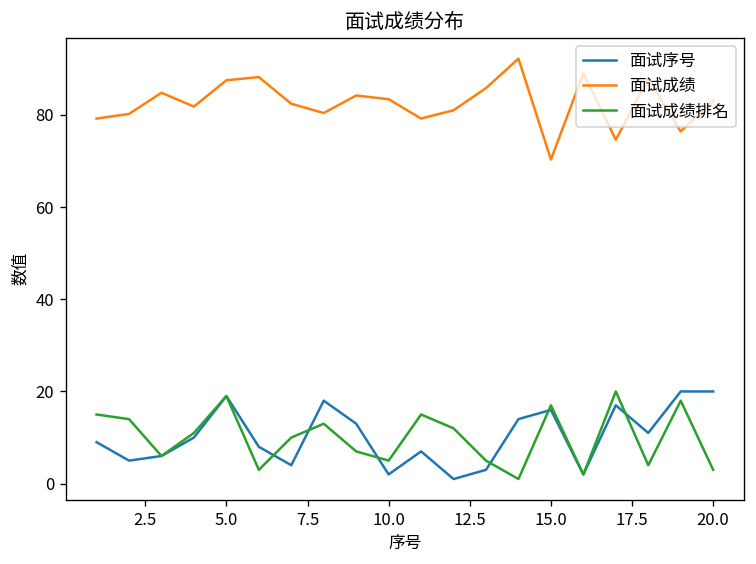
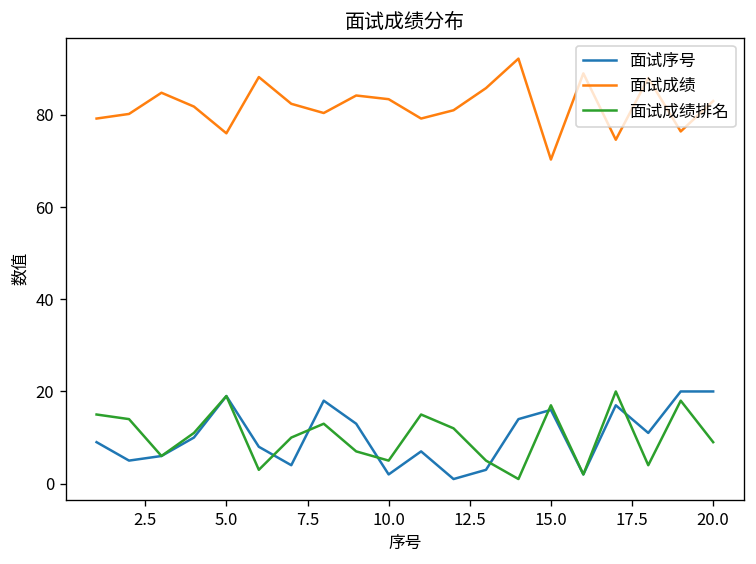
面试成绩, 5.0: 88 -> 76
面试成绩排名, 20.0: 3 -> 9
